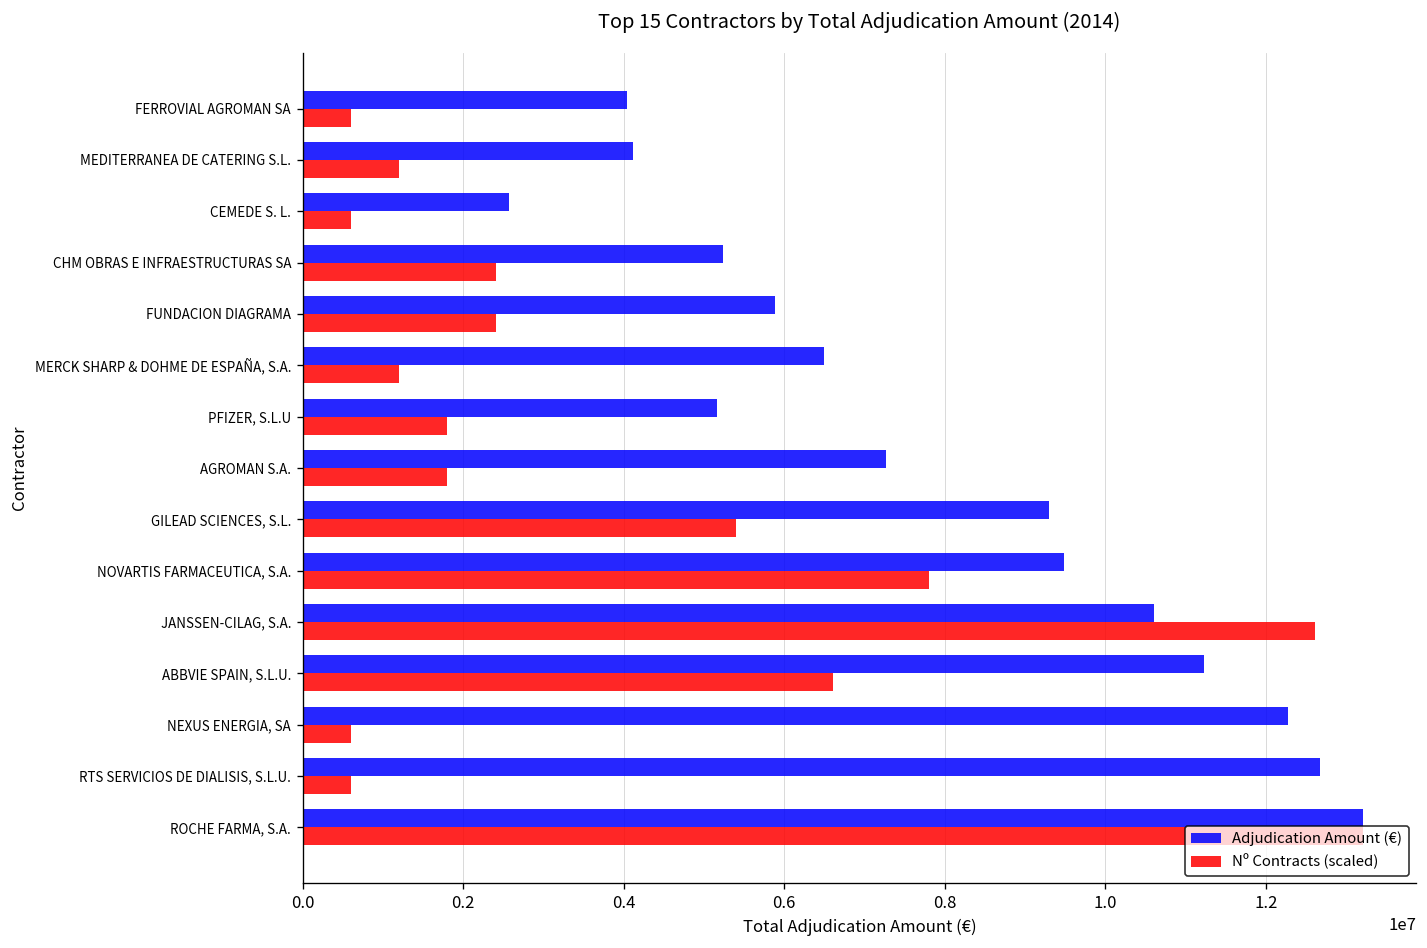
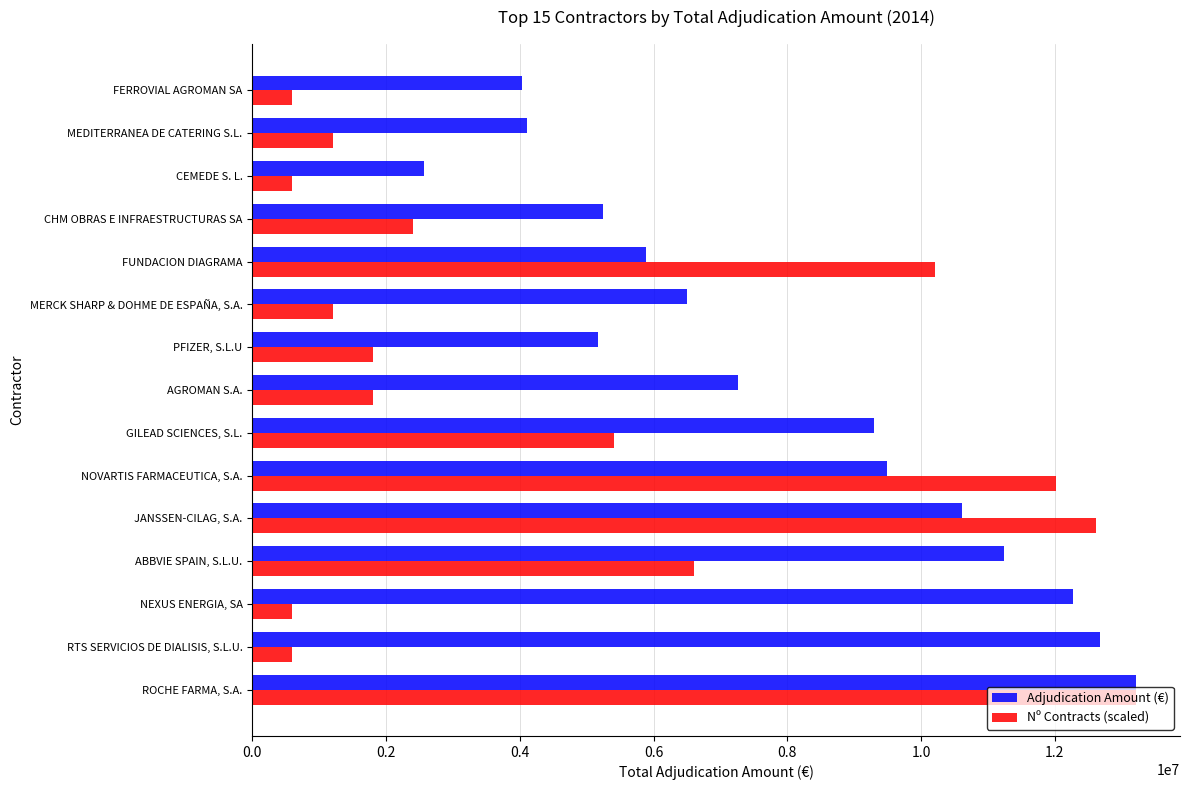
Nº Contracts (scaled), FUNDACION DIAGRAMA: 2400000 -> 10200000
Nº Contracts (scaled), NOVARTIS FARMACEUTICA, S.A.: 7800000 -> 12000000
